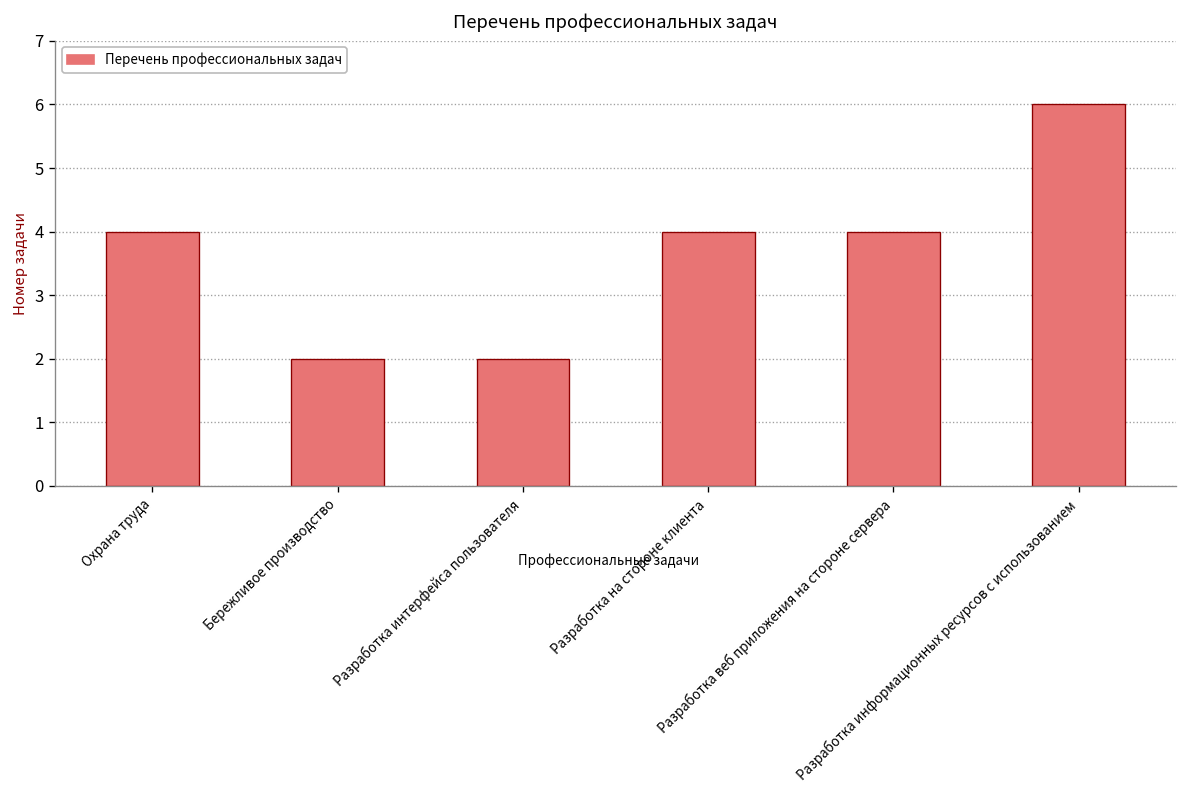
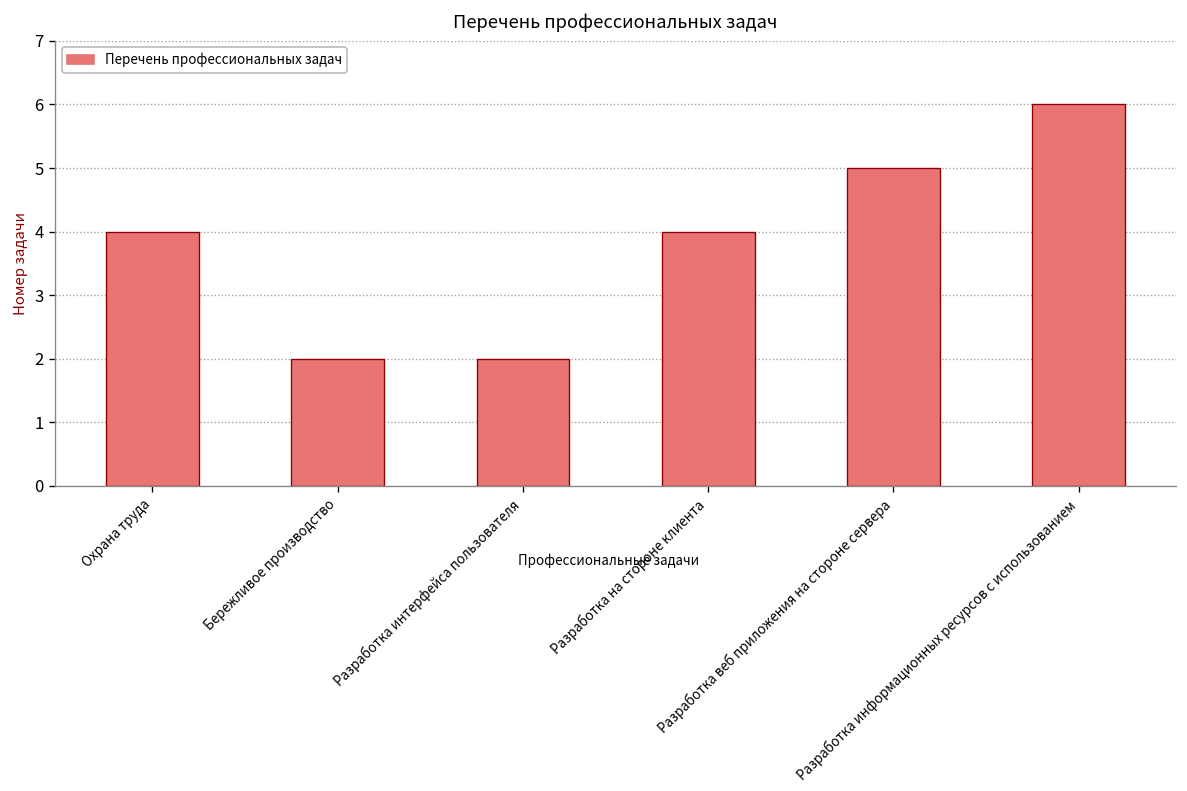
Разработка веб приложения на стороне сервера: 4 -> 5
